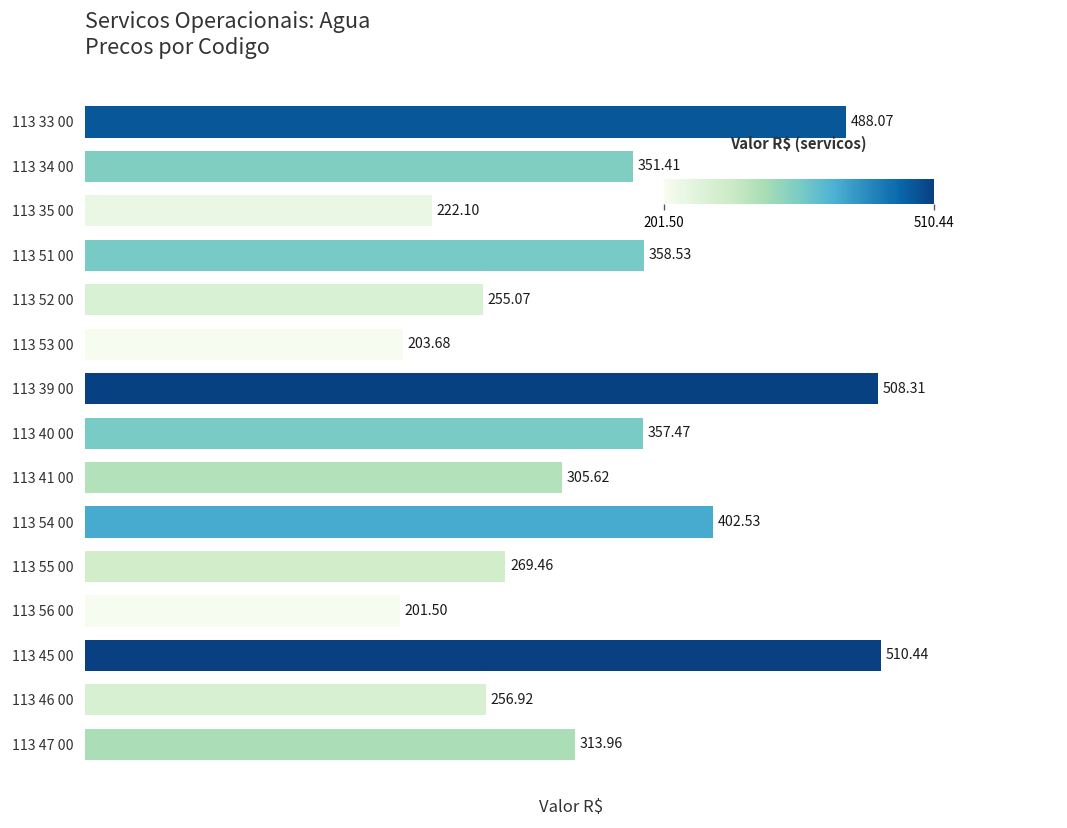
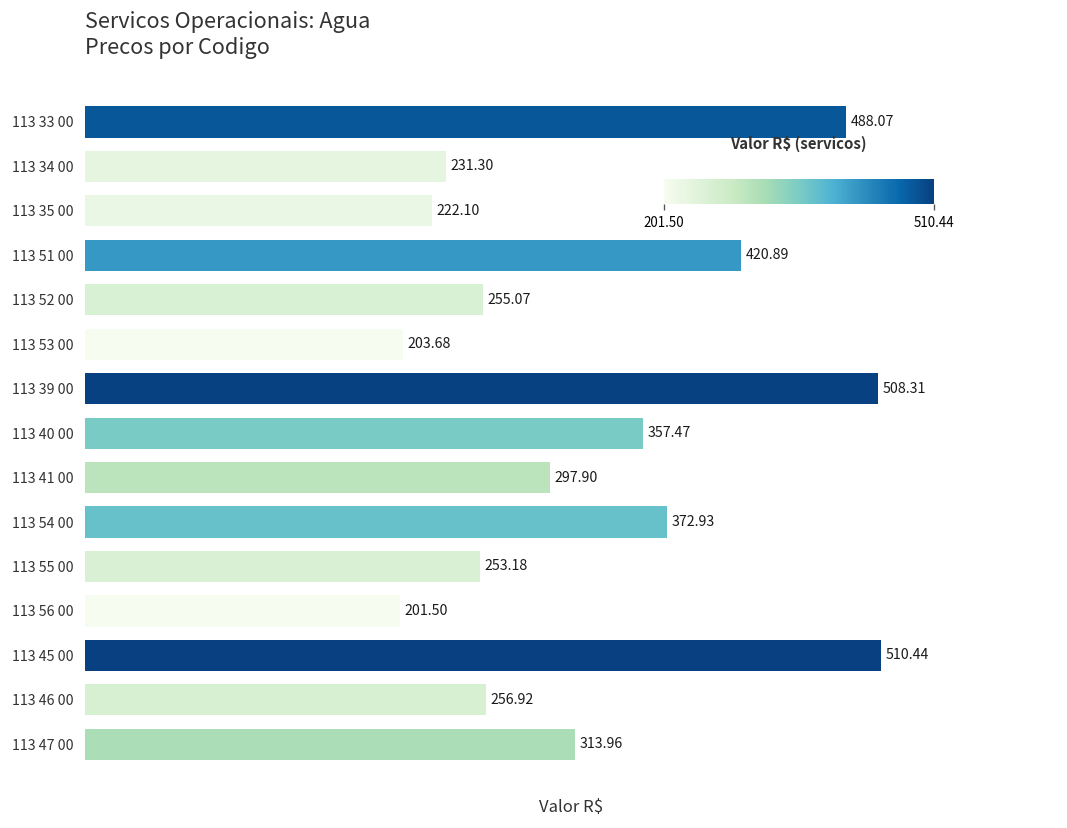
113 34 00: 351.41 -> 231.30
113 51 00: 358.53 -> 420.89
113 41 00: 305.62 -> 297.90
113 54 00: 402.53 -> 372.93
113 55 00: 269.46 -> 253.18
